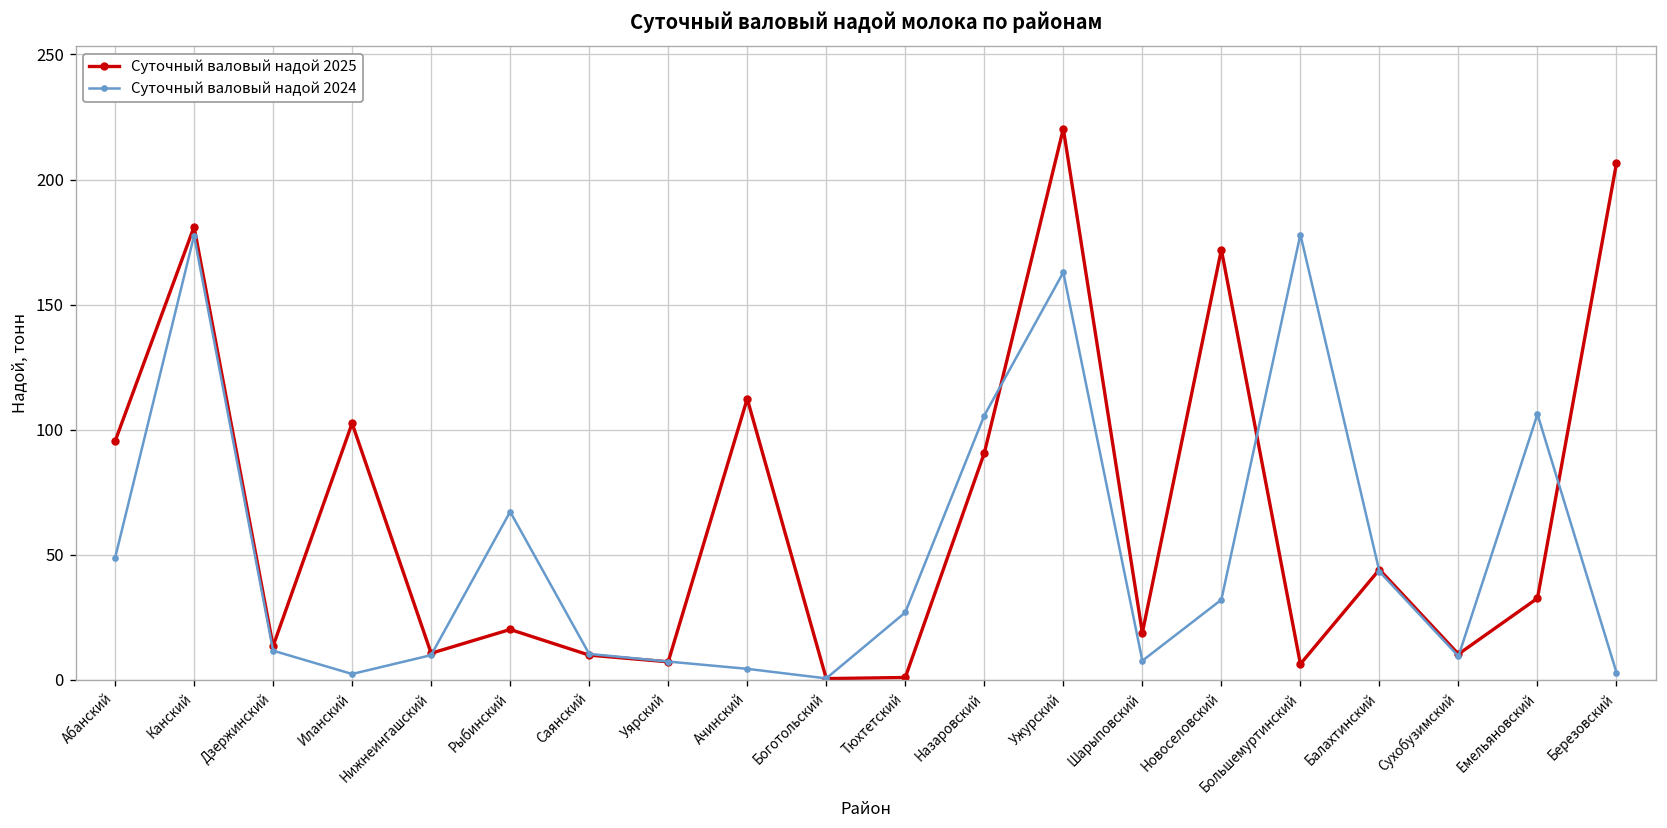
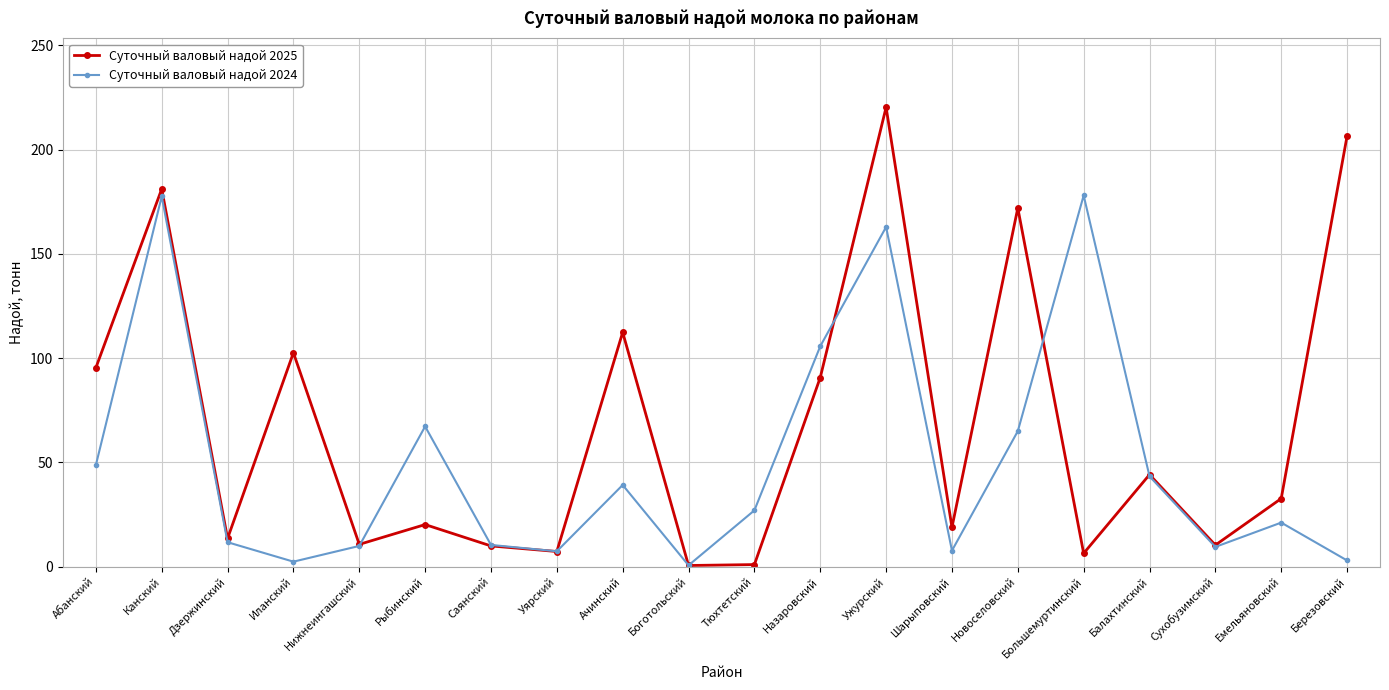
Суточный валовый надой 2024, Ачинский: 4 -> 39
Суточный валовый надой 2024, Новоселовский: 32 -> 65
Суточный валовый надой 2024, Емельяновский: 106 -> 21
